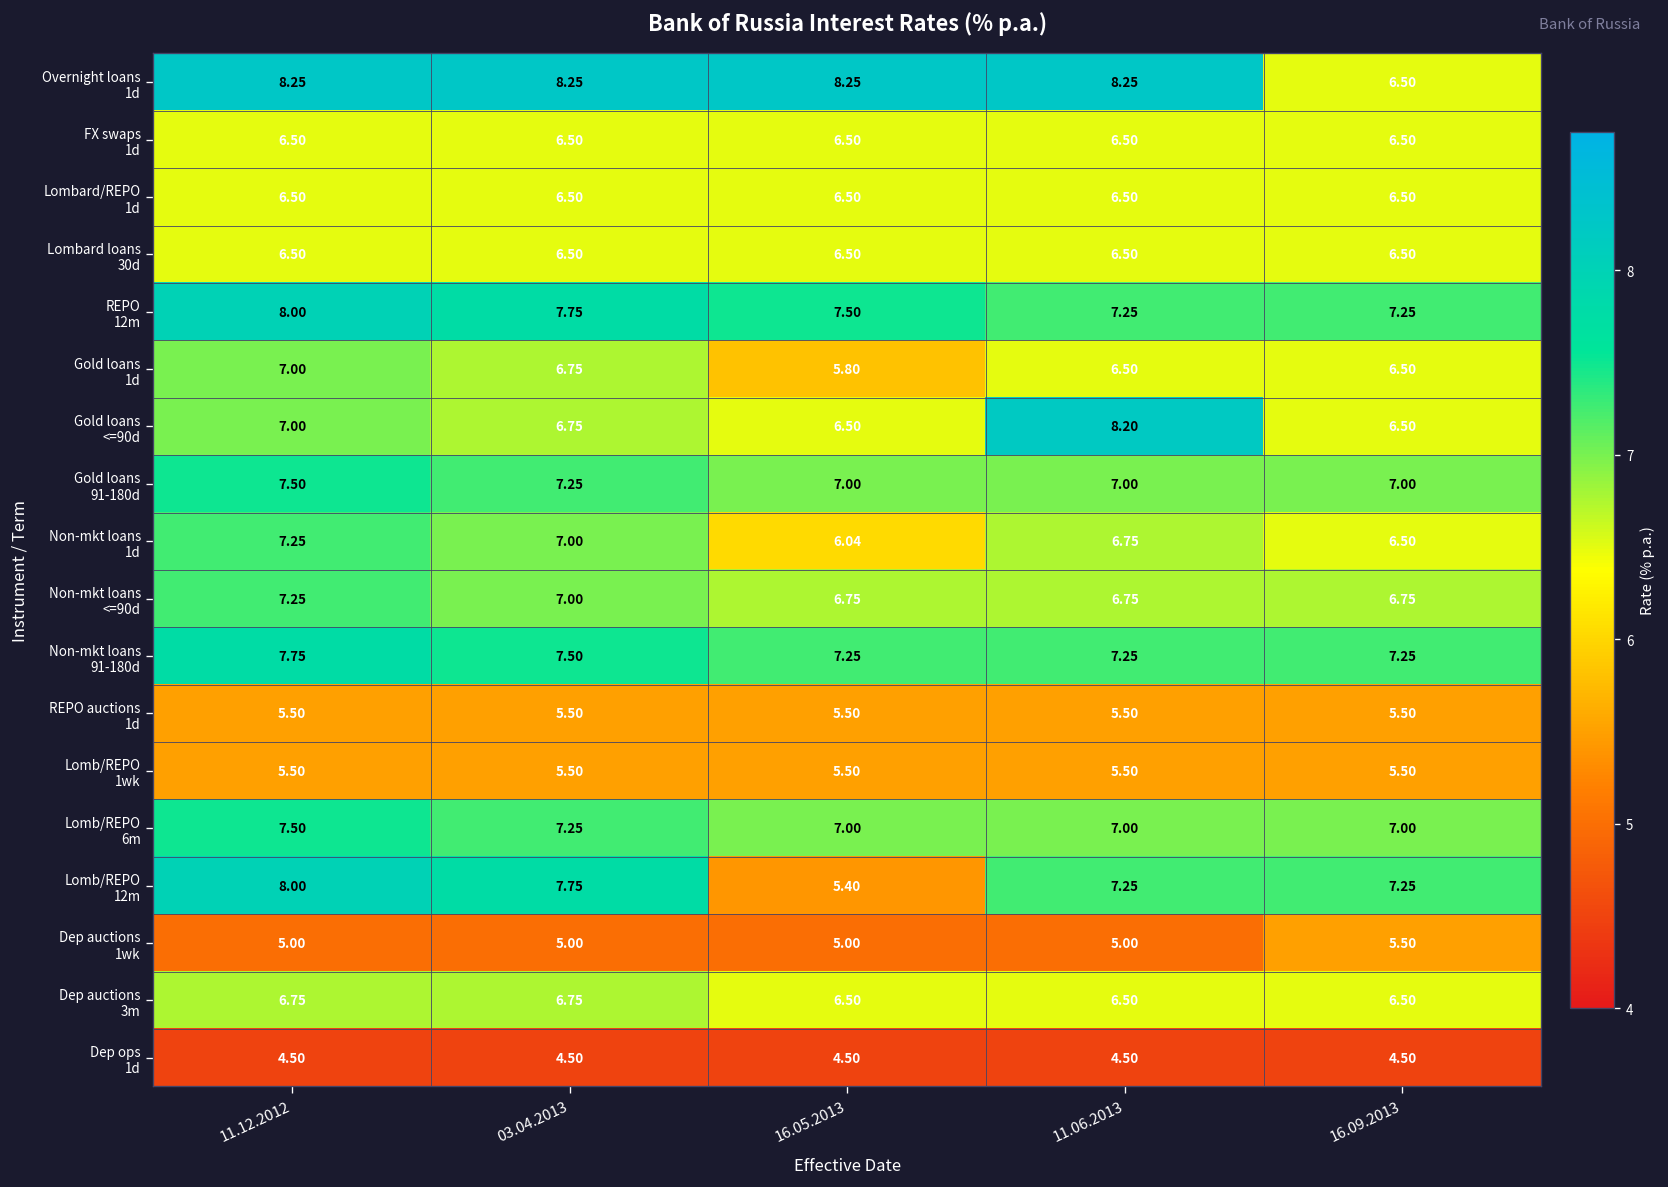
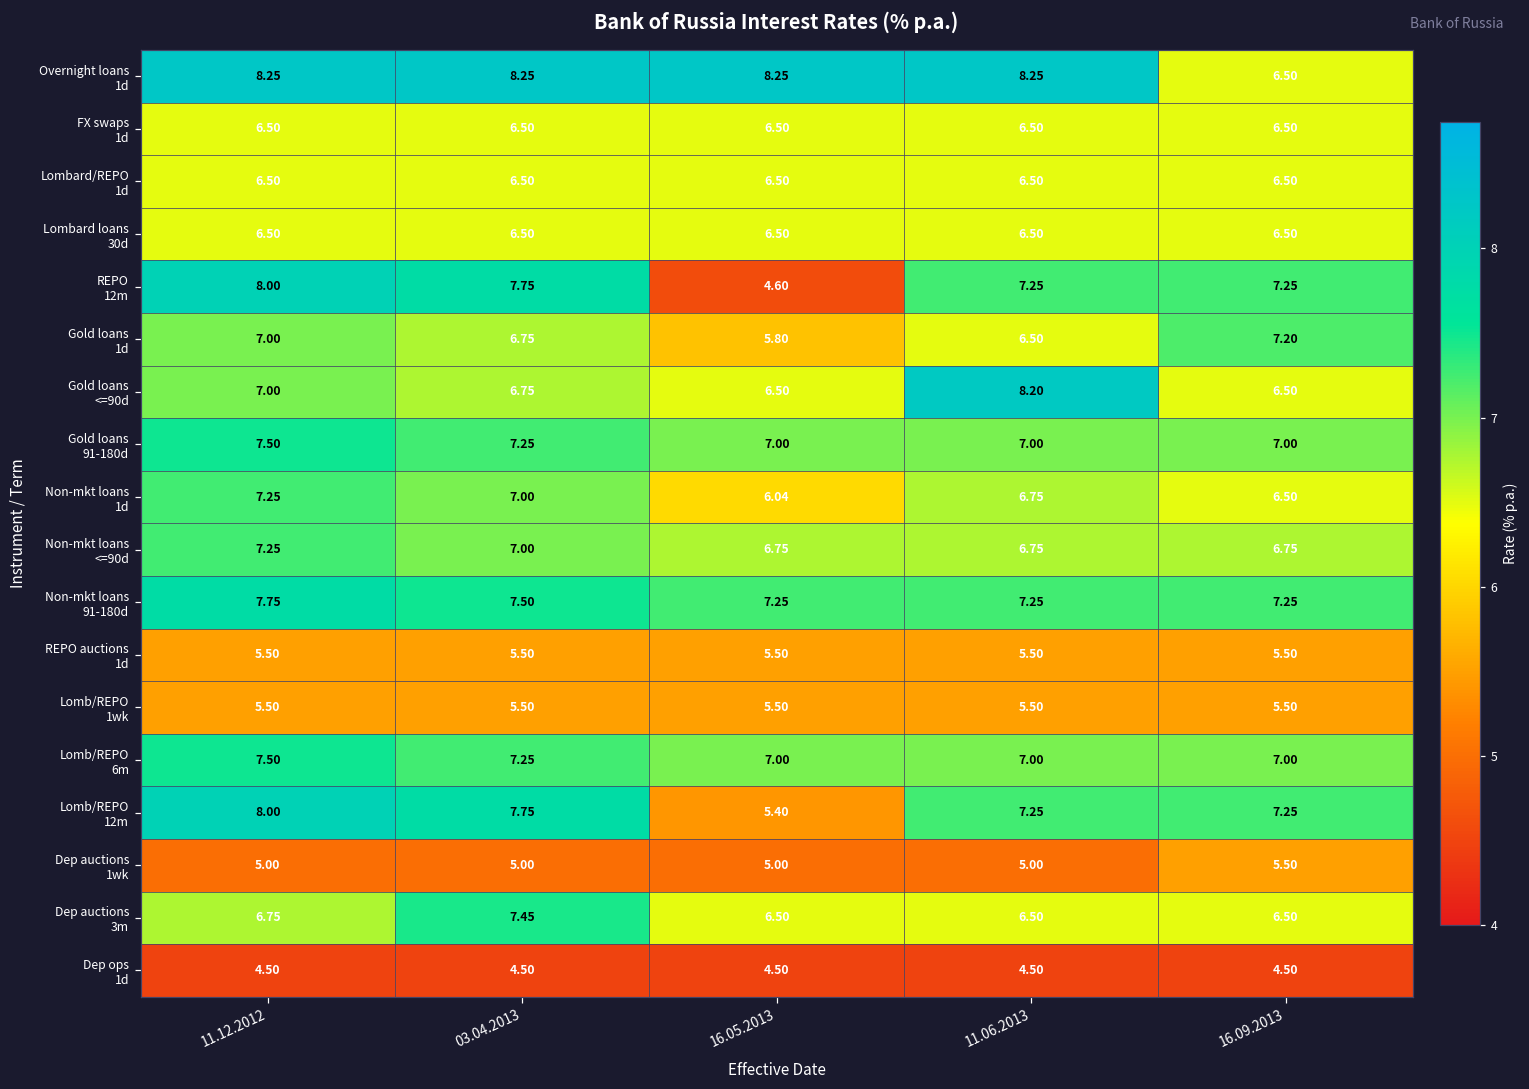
REPO 12m, 16.05.2013: 7.50 -> 4.60
Gold loans 1d, 16.09.2013: 6.50 -> 7.20
Dep auctions 3m, 03.04.2013: 6.75 -> 7.45
